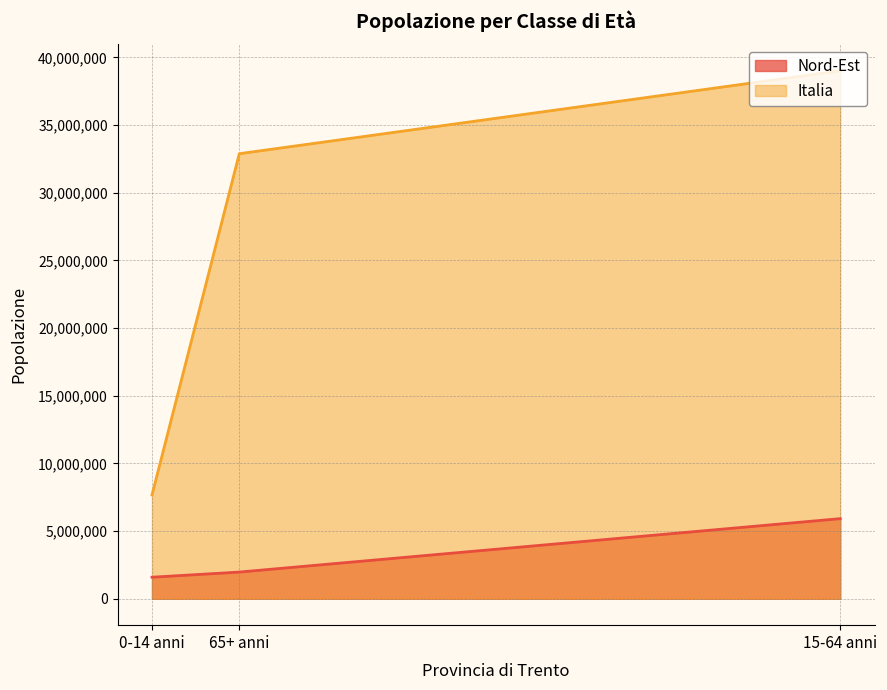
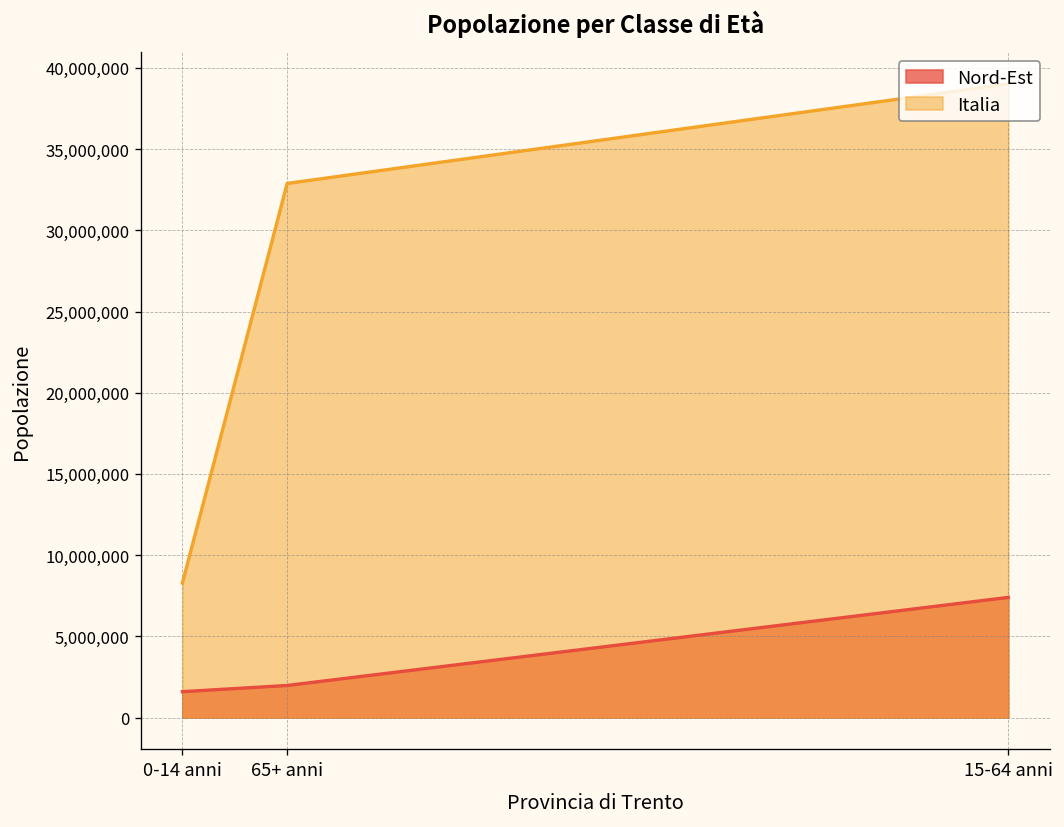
Italia, 0-14 anni: 7,700,000 -> 8,300,000
Nord-Est, 15-64 anni: 5,900,000 -> 7,400,000
